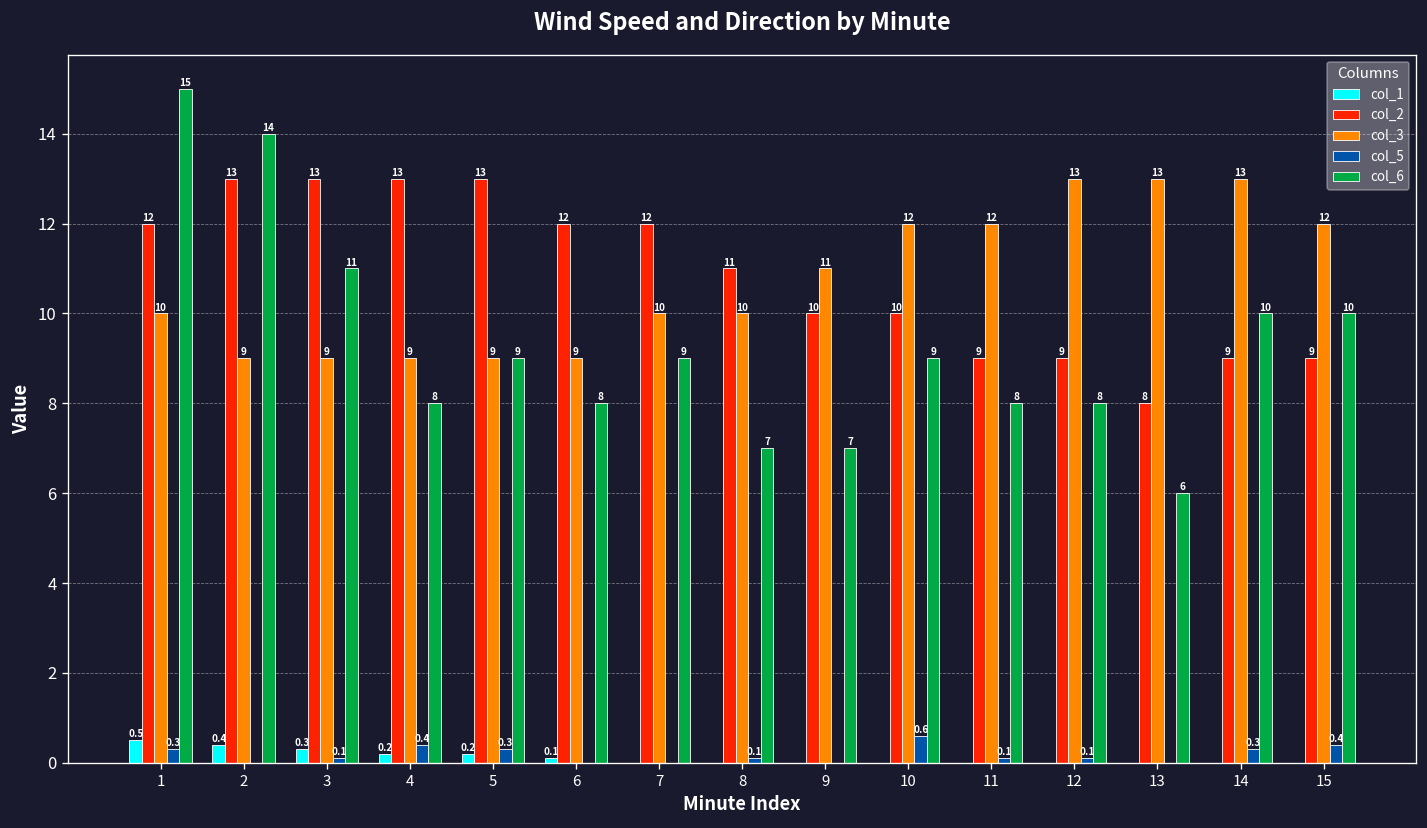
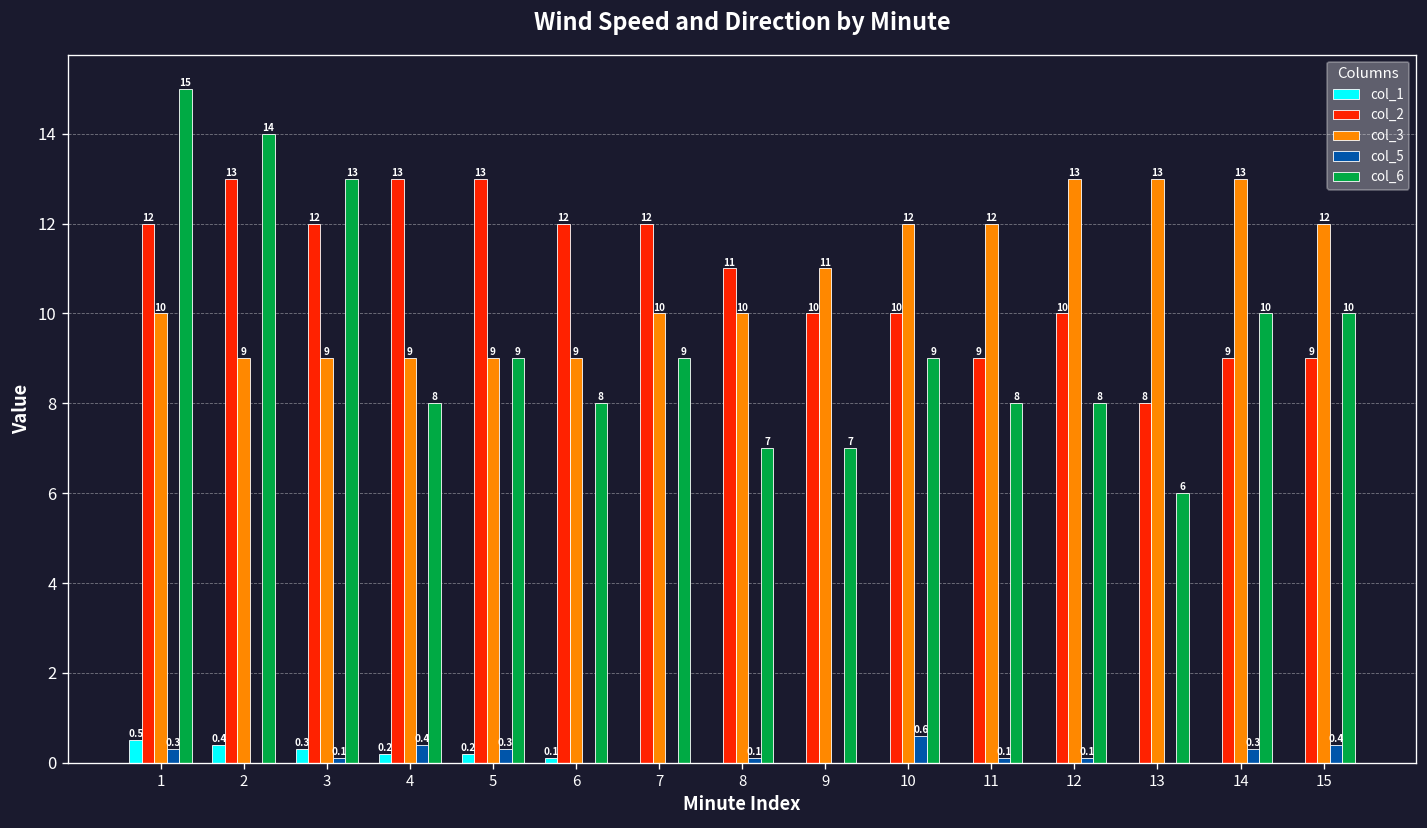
col_2, 3: 13 -> 12
col_6, 3: 11 -> 13
col_2, 12: 9 -> 10
